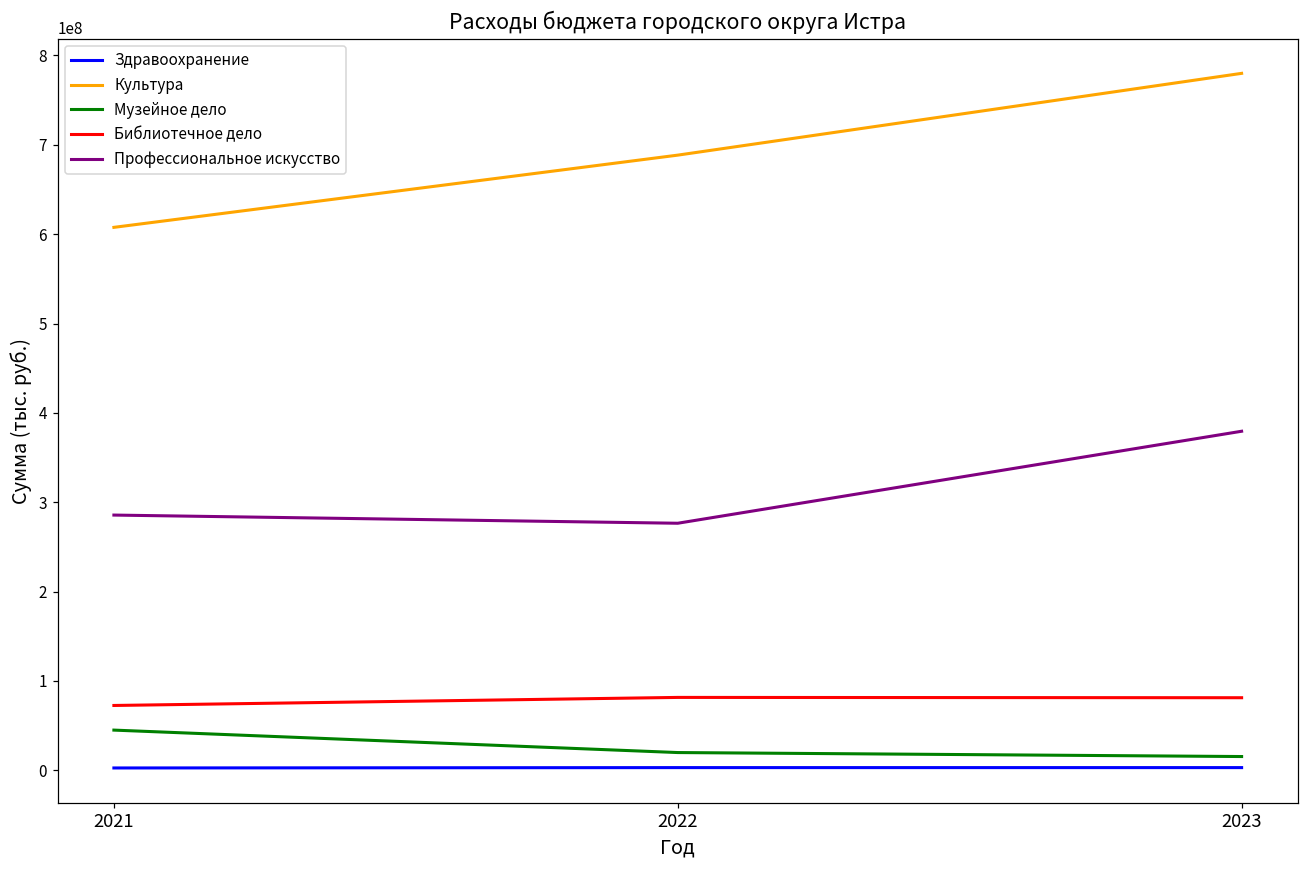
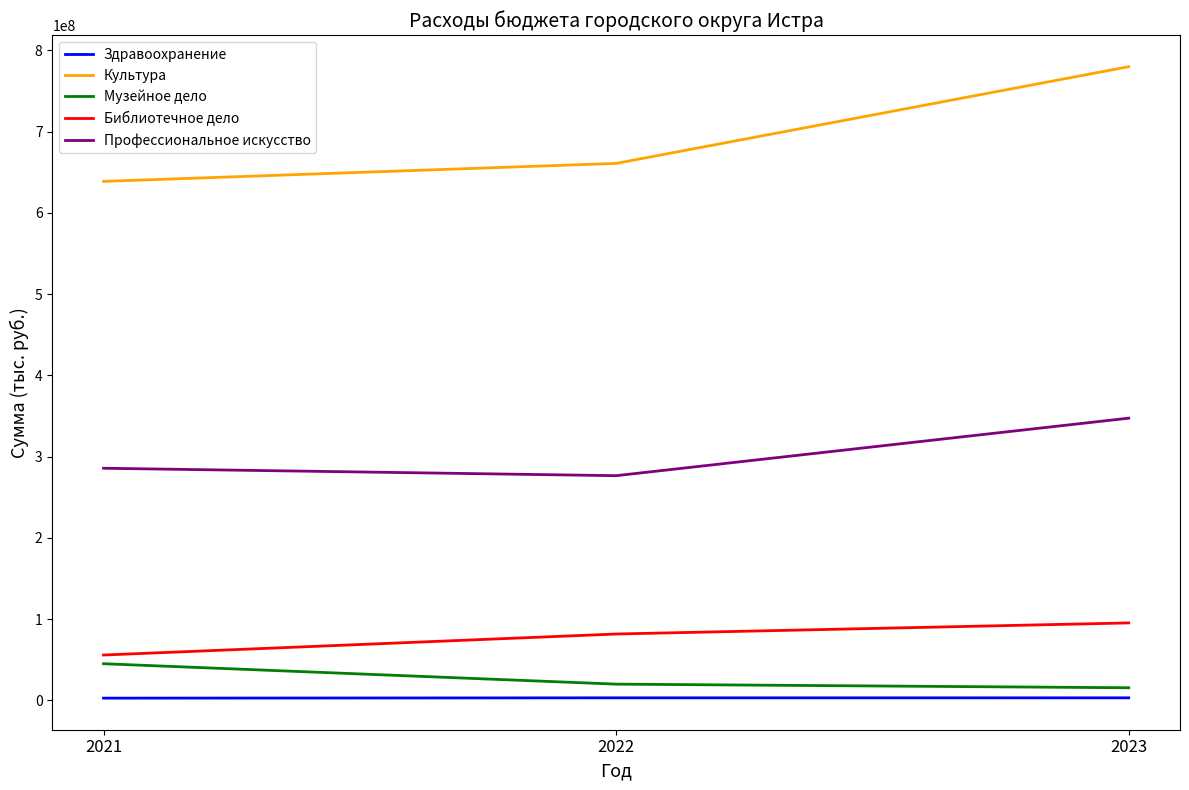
Культура, 2021: 610000000 -> 640000000
Библиотечное дело, 2021: 70000000 -> 60000000
Культура, 2022: 690000000 -> 660000000
Библиотечное дело, 2023: 80000000 -> 100000000
Профессиональное искусство, 2023: 380000000 -> 350000000
